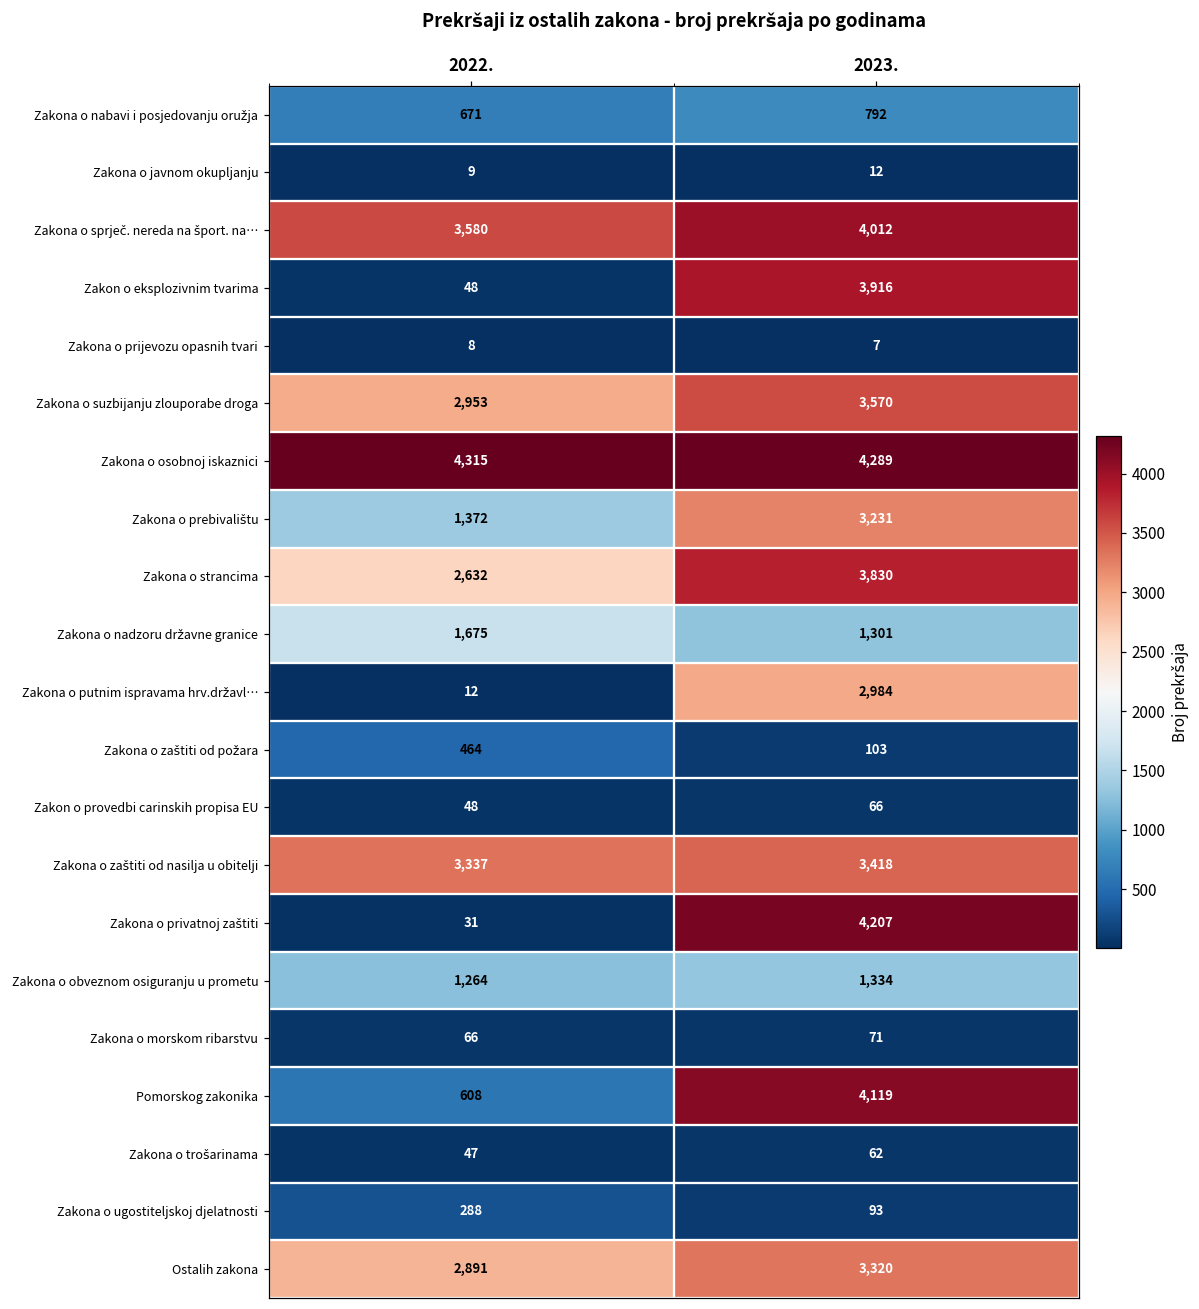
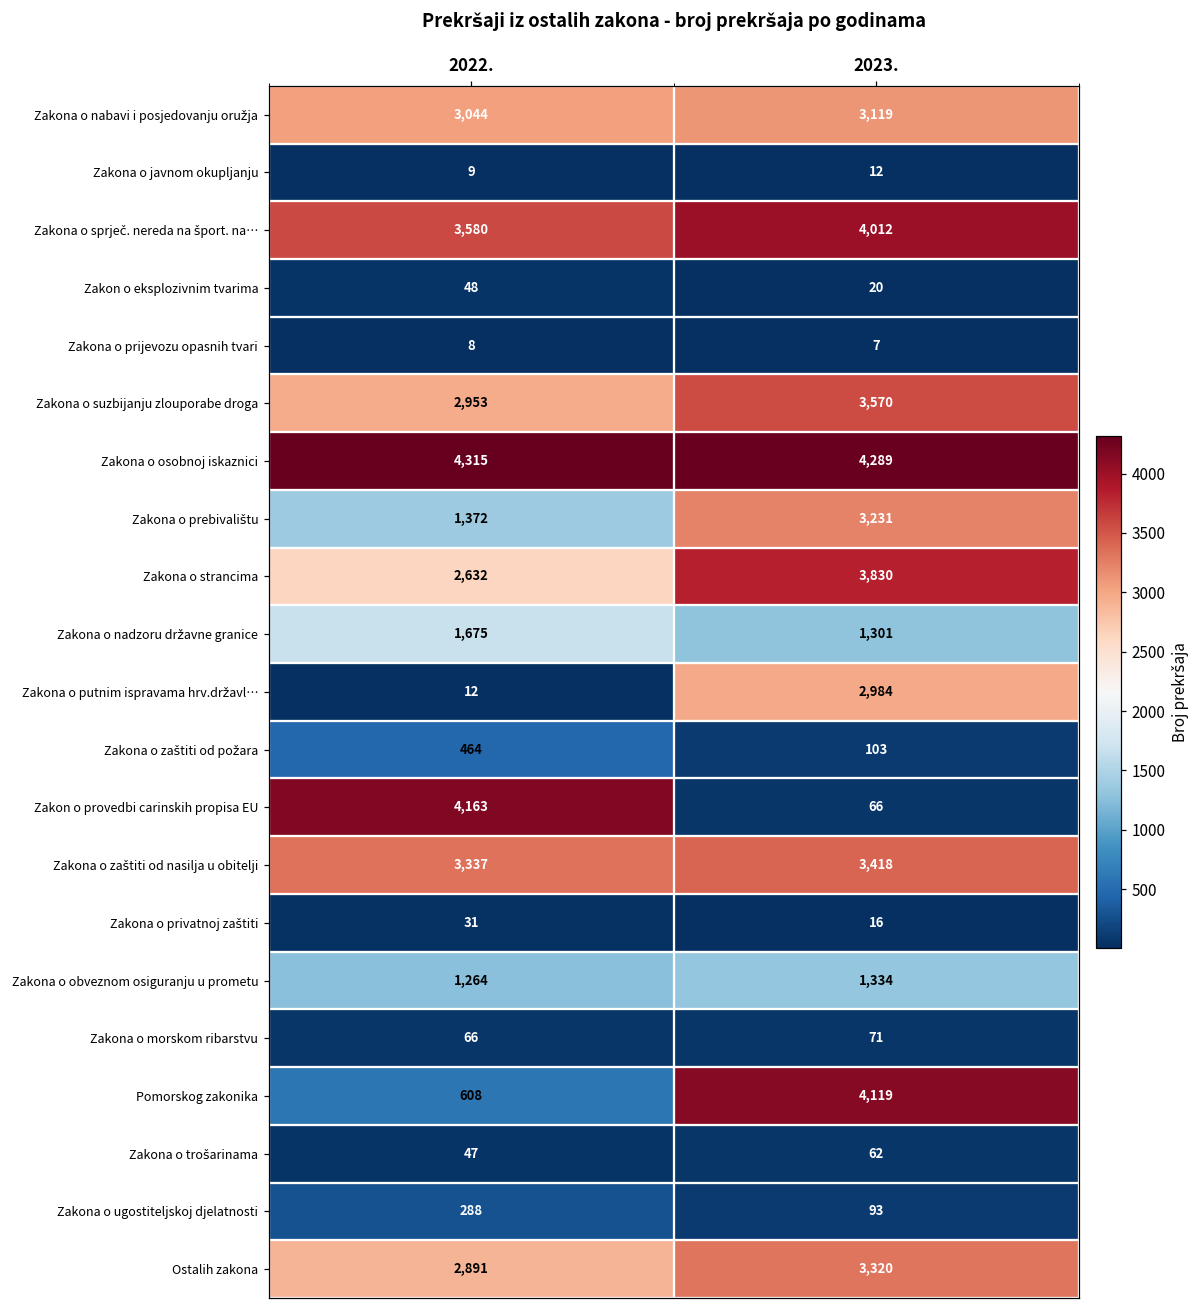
Zakona o nabavi i posjedovanju oružja, 2022.: 671 -> 3,044
Zakona o nabavi i posjedovanju oružja, 2023.: 792 -> 3,119
Zakon o eksplozivnim tvarima, 2023.: 3,916 -> 20
Zakon o provedbi carinskih propisa EU, 2022.: 48 -> 4,163
Zakona o privatnoj zaštiti, 2023.: 4,207 -> 16
